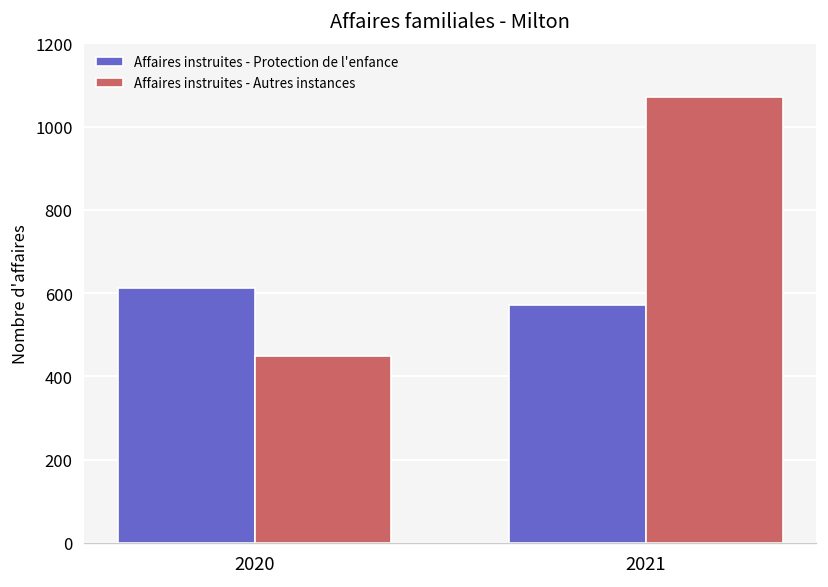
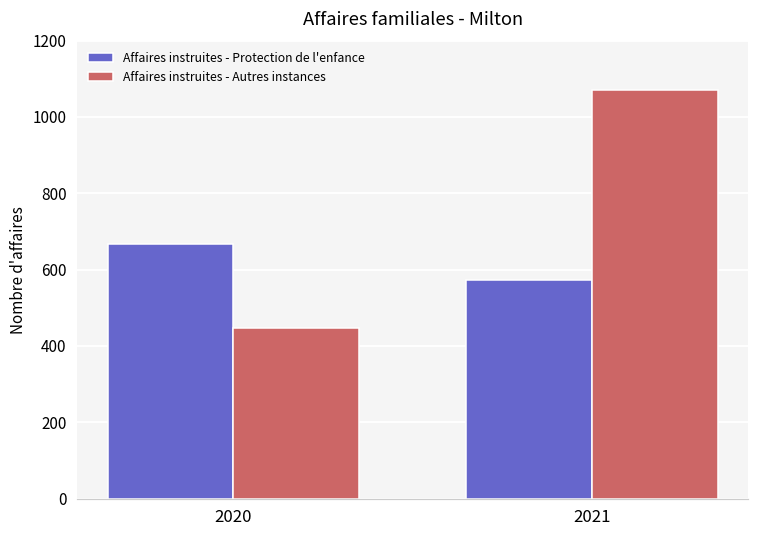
Affaires instruites - Protection de l'enfance, 2020: 610 -> 670
